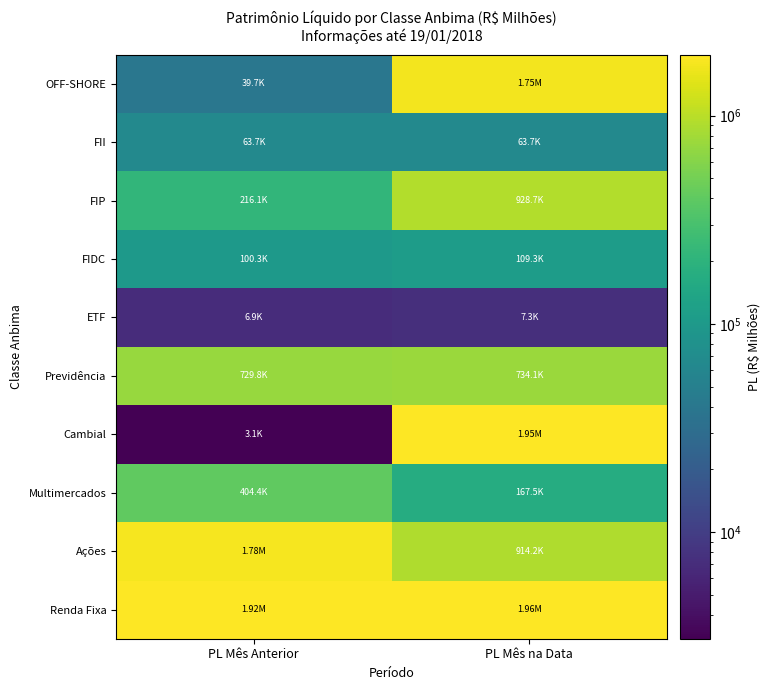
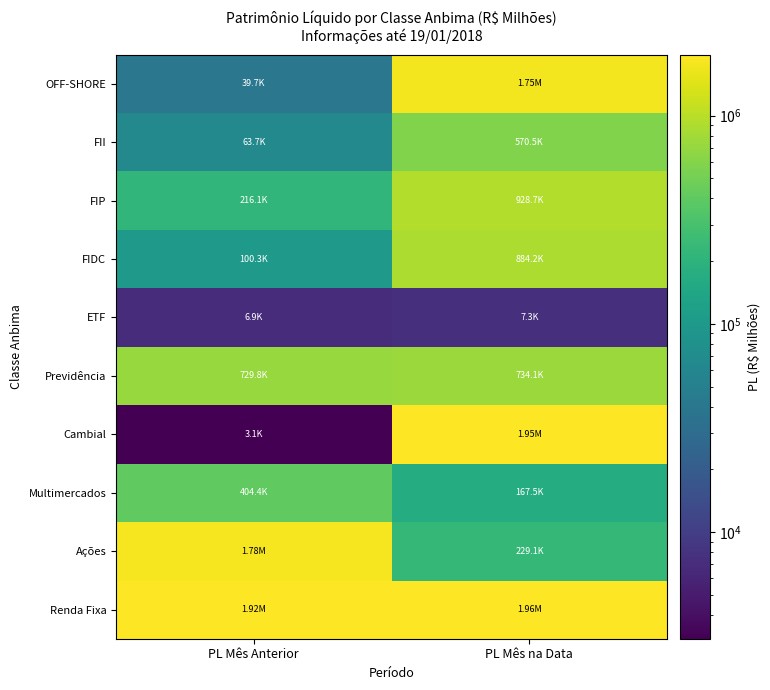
FII, PL Mês na Data: 63.7K -> 570.5K
FIDC, PL Mês na Data: 109.3K -> 884.2K
Ações, PL Mês na Data: 914.2K -> 229.1K
